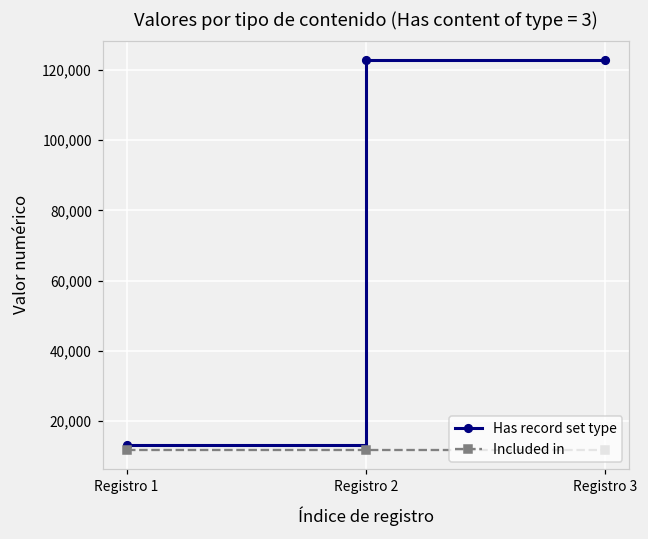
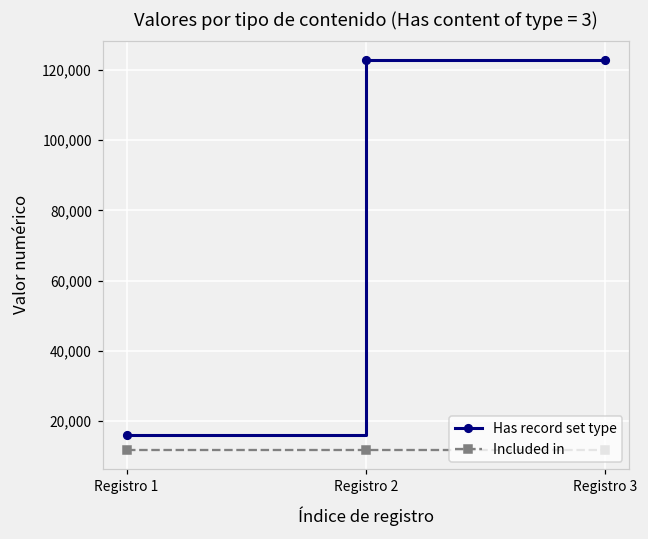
Has record set type, Registro 1: 13,000 -> 16,000
